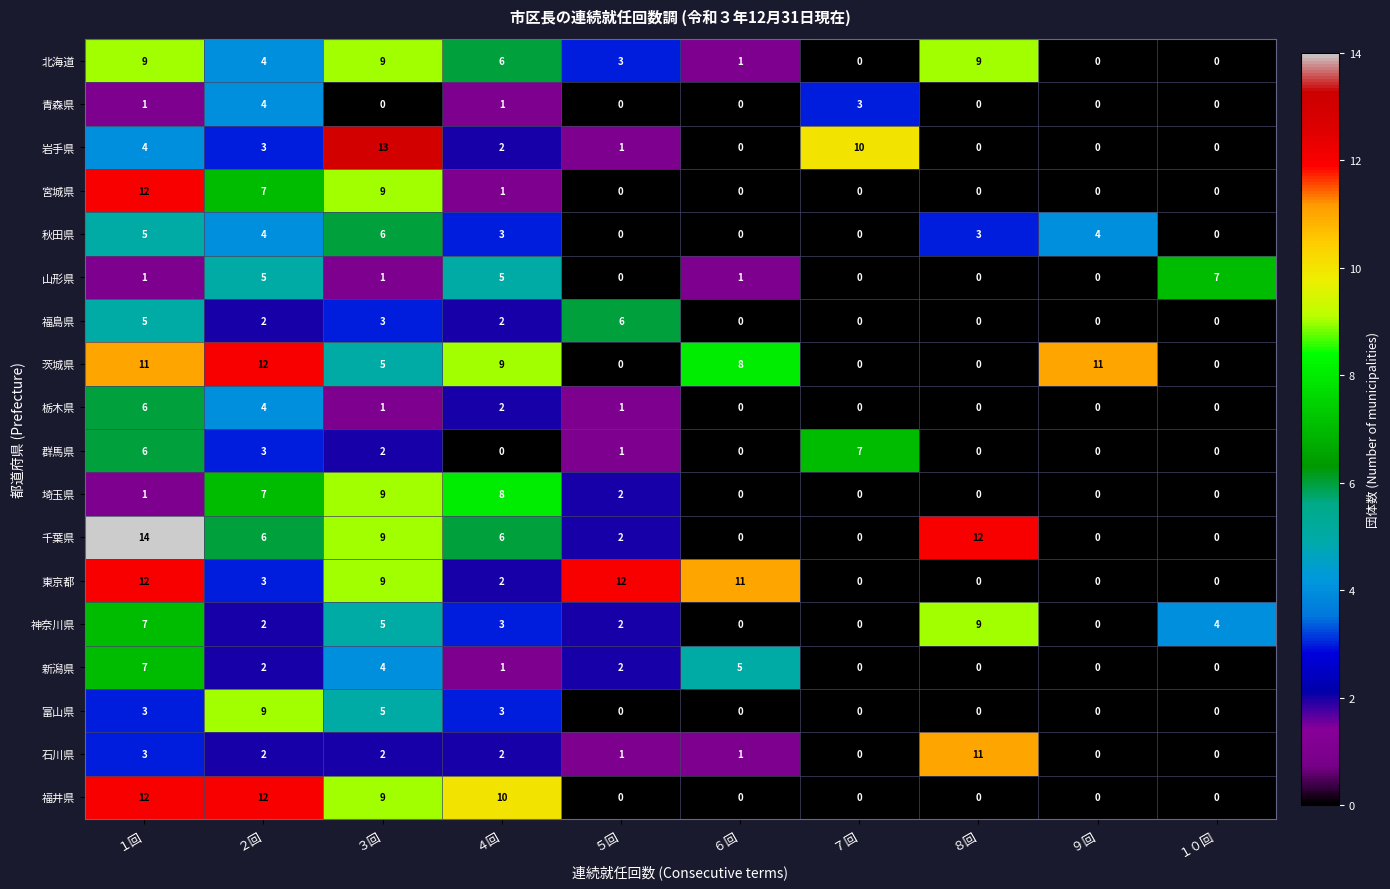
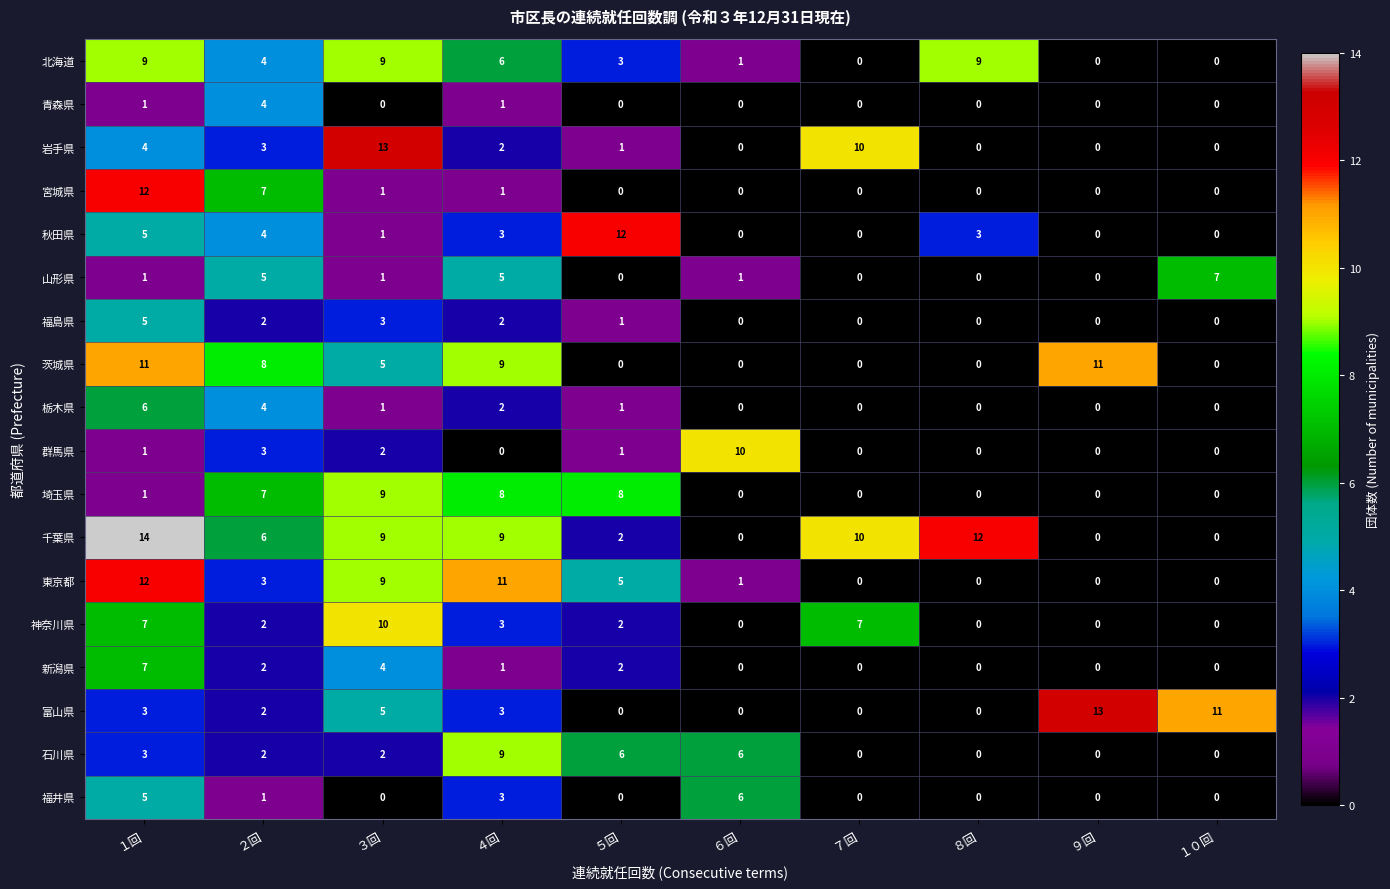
青森県, ７回: 3 -> 0
宮城県, ３回: 9 -> 1
秋田県, ３回: 6 -> 1
秋田県, ５回: 0 -> 12
秋田県, ９回: 4 -> 0
福島県, ５回: 6 -> 1
茨城県, ２回: 12 -> 8
茨城県, ６回: 8 -> 0
群馬県, １回: 6 -> 1
群馬県, ６回: 0 -> 10
群馬県, ７回: 7 -> 0
埼玉県, ５回: 2 -> 8
千葉県, ４回: 6 -> 9
千葉県, ７回: 0 -> 10
東京都, ４回: 2 -> 11
東京都, ５回: 12 -> 5
東京都, ６回: 11 -> 1
神奈川県, ３回: 5 -> 10
神奈川県, ７回: 0 -> 7
神奈川県, ８回: 9 -> 0
神奈川県, １０回: 4 -> 0
新潟県, ６回: 5 -> 0
富山県, ２回: 9 -> 2
富山県, ９回: 0 -> 13
富山県, １０回: 0 -> 11
石川県, ４回: 2 -> 9
石川県, ５回: 1 -> 6
石川県, ６回: 1 -> 6
石川県, ８回: 11 -> 0
福井県, １回: 12 -> 5
福井県, ２回: 12 -> 1
福井県, ３回: 9 -> 0
福井県, ４回: 10 -> 3
福井県, ６回: 0 -> 6
